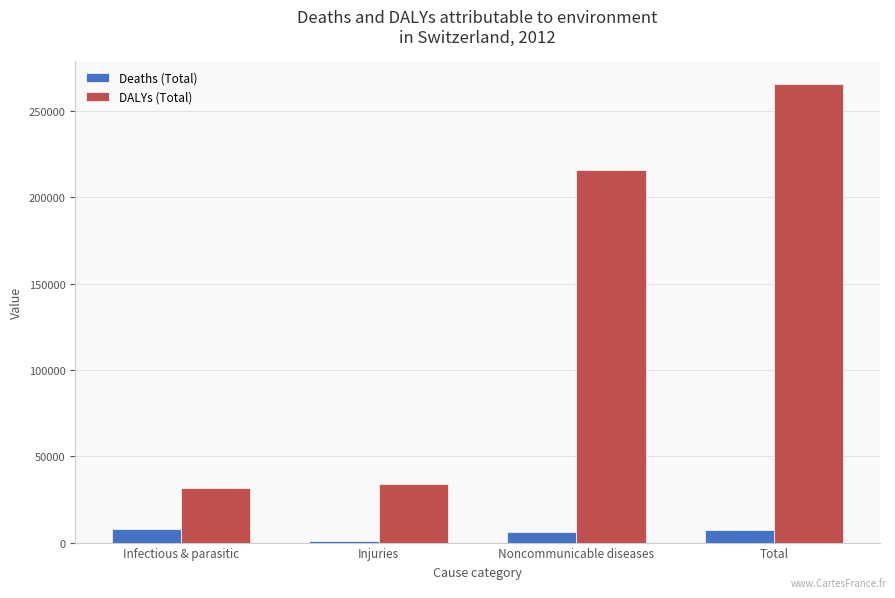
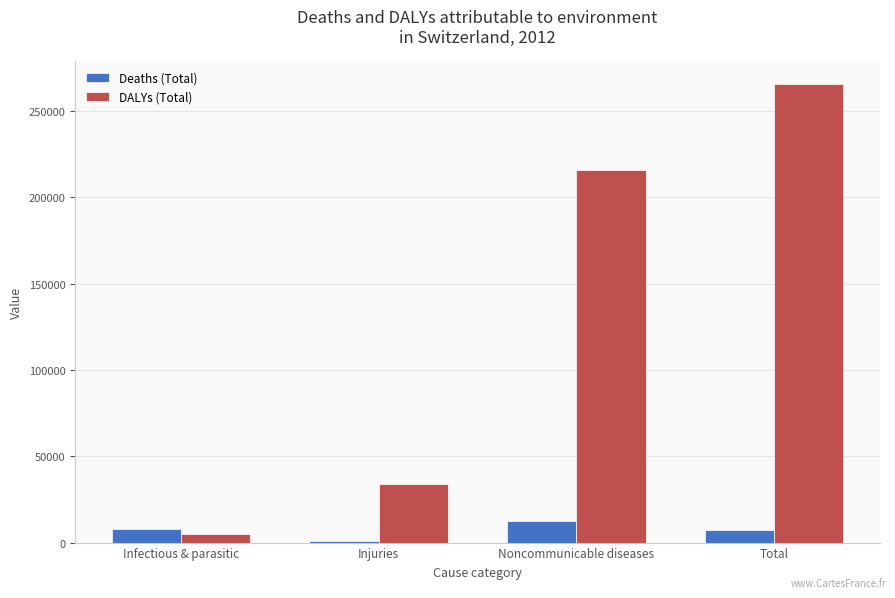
DALYs (Total), Infectious & parasitic: 32000 -> 5000
Deaths (Total), Noncommunicable diseases: 6000 -> 13000
